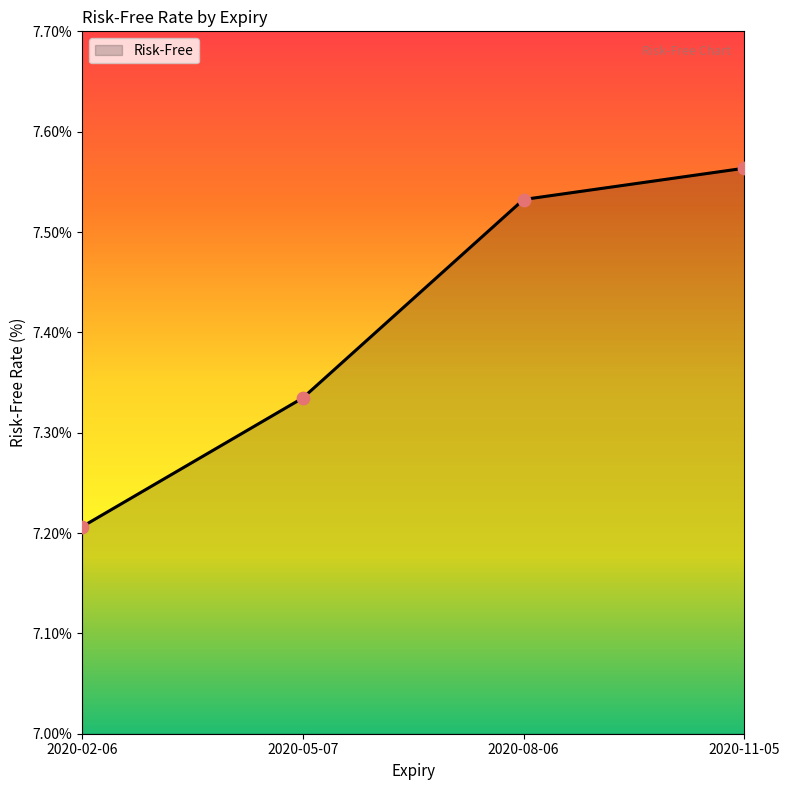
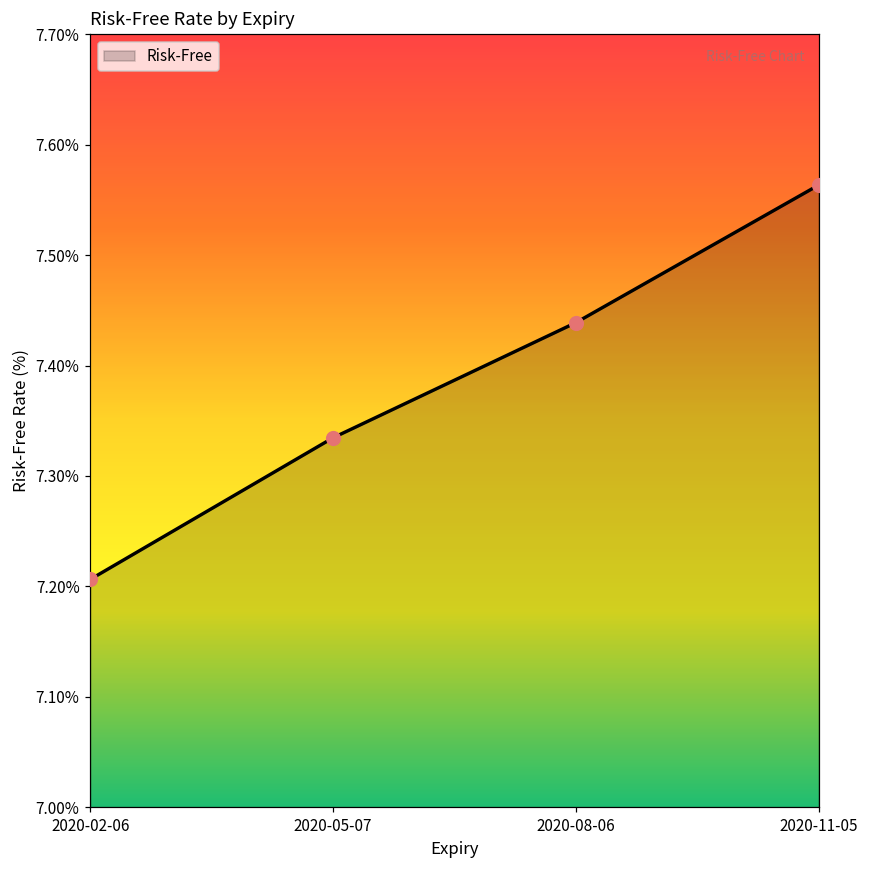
2020-08-06: 7.532% -> 7.439%
